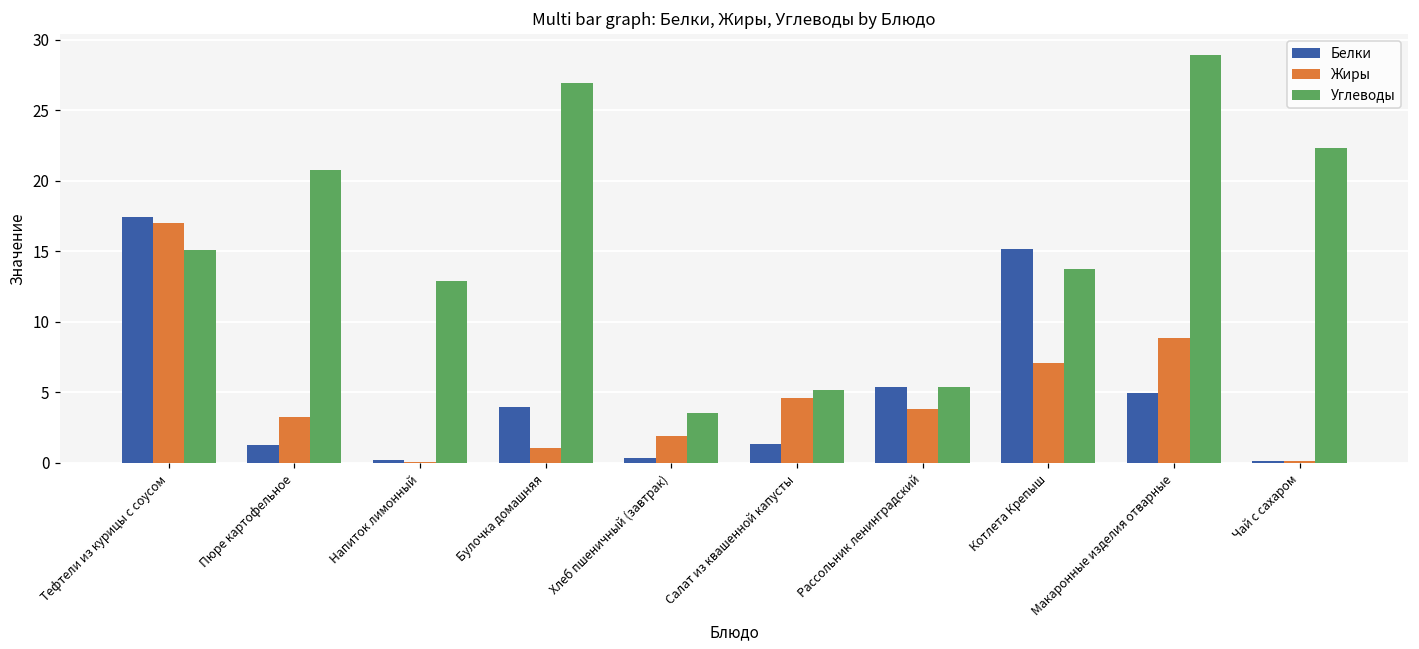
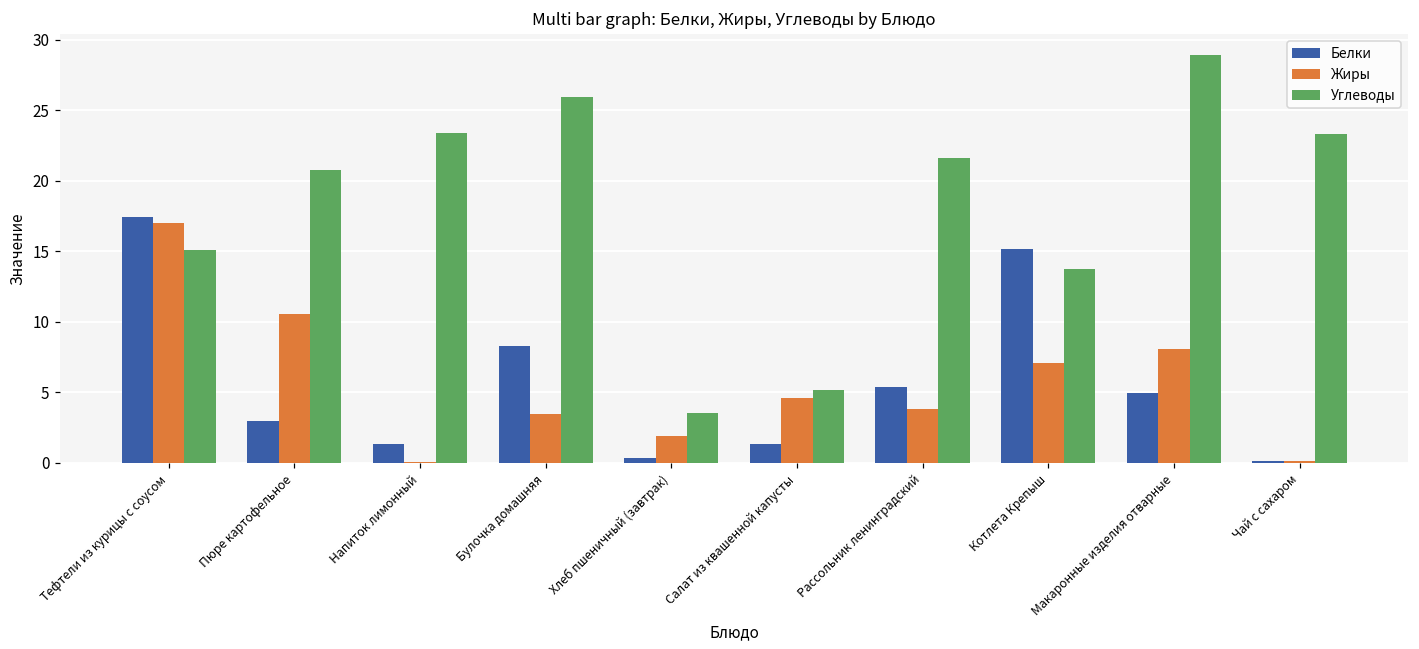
Белки, Пюре картофельное: 1.2 -> 3.0
Жиры, Пюре картофельное: 3.2 -> 10.6
Белки, Напиток лимонный: 0.2 -> 1.3
Углеводы, Напиток лимонный: 12.9 -> 23.4
Белки, Булочка домашняя: 4.0 -> 8.3
Жиры, Булочка домашняя: 1.1 -> 3.4
Углеводы, Булочка домашняя: 27.0 -> 26.0
Углеводы, Рассольник ленинградский: 5.4 -> 21.6
Жиры, Макаронные изделия отварные: 8.9 -> 8.1
Углеводы, Чай с сахаром: 22.3 -> 23.3
